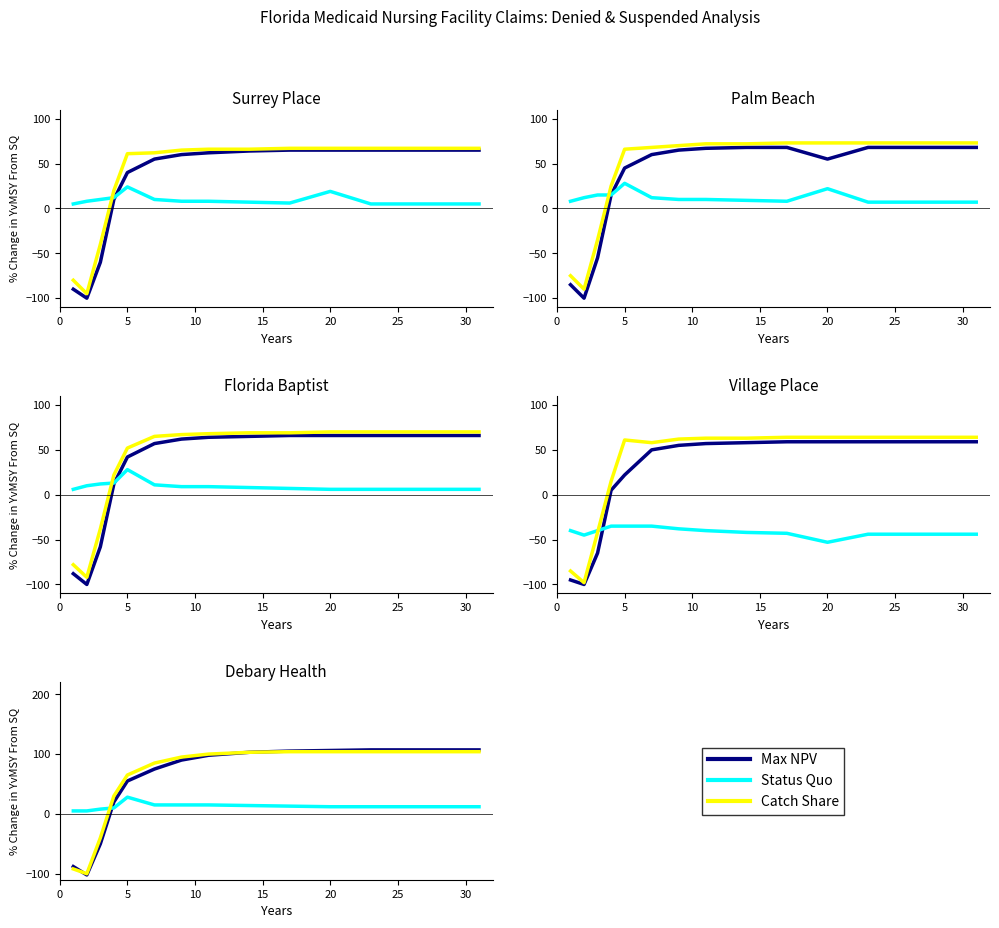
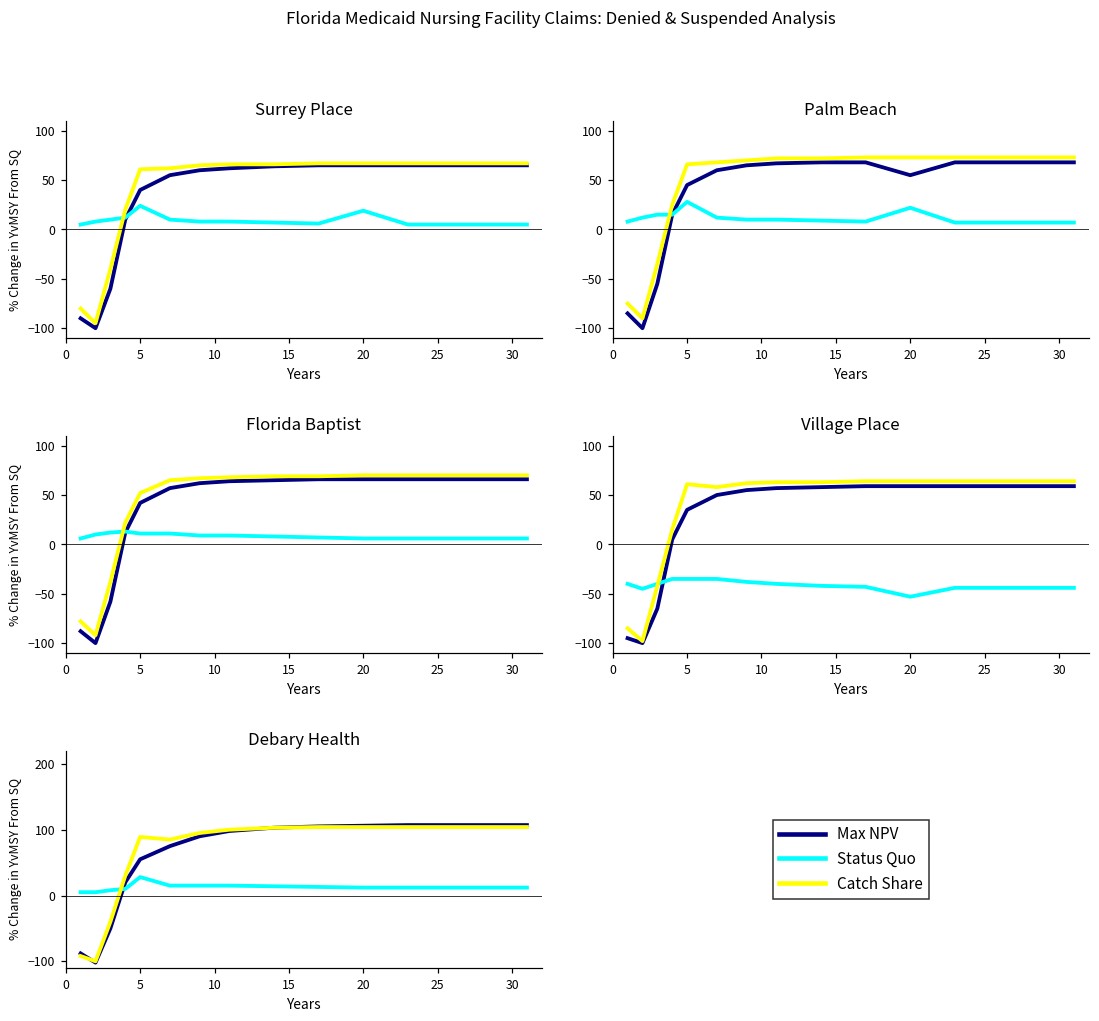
Florida Baptist, Status Quo, 5: 30 -> 10
Village Place, Max NPV, 5: 20 -> 40
Debary Health, Catch Share, 5: 70 -> 90
